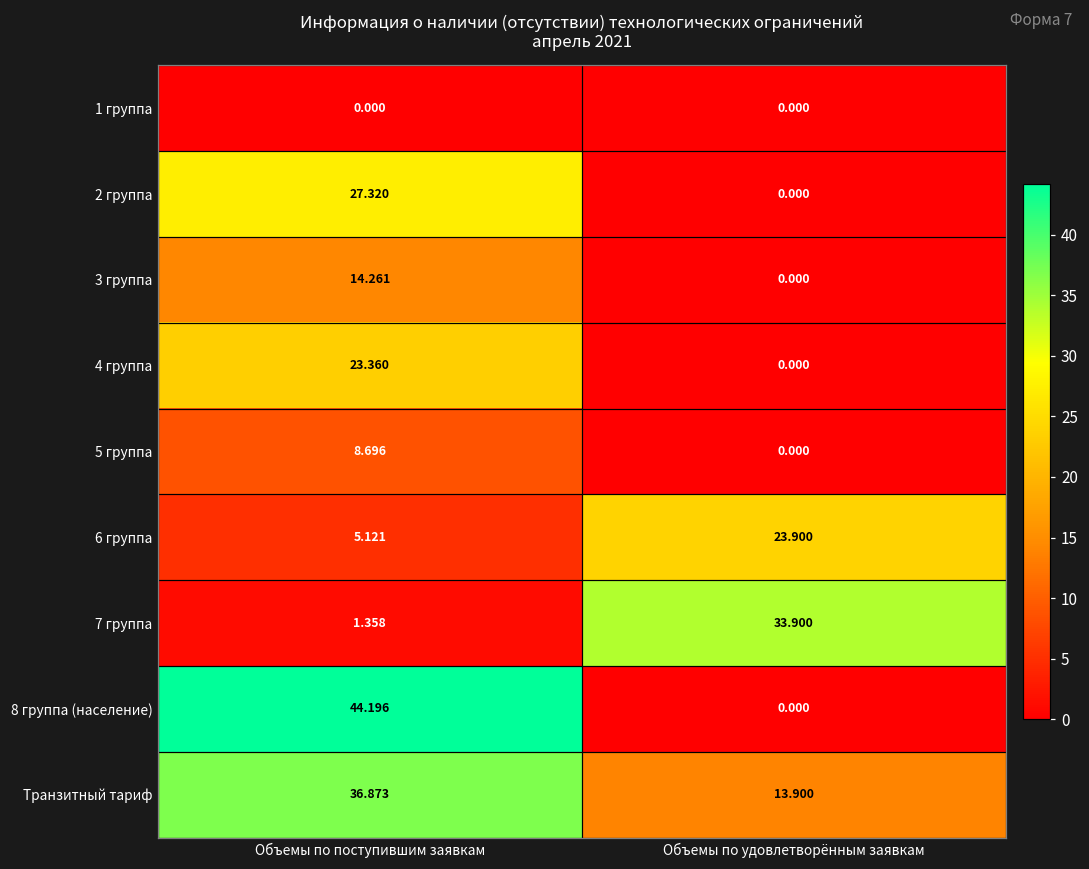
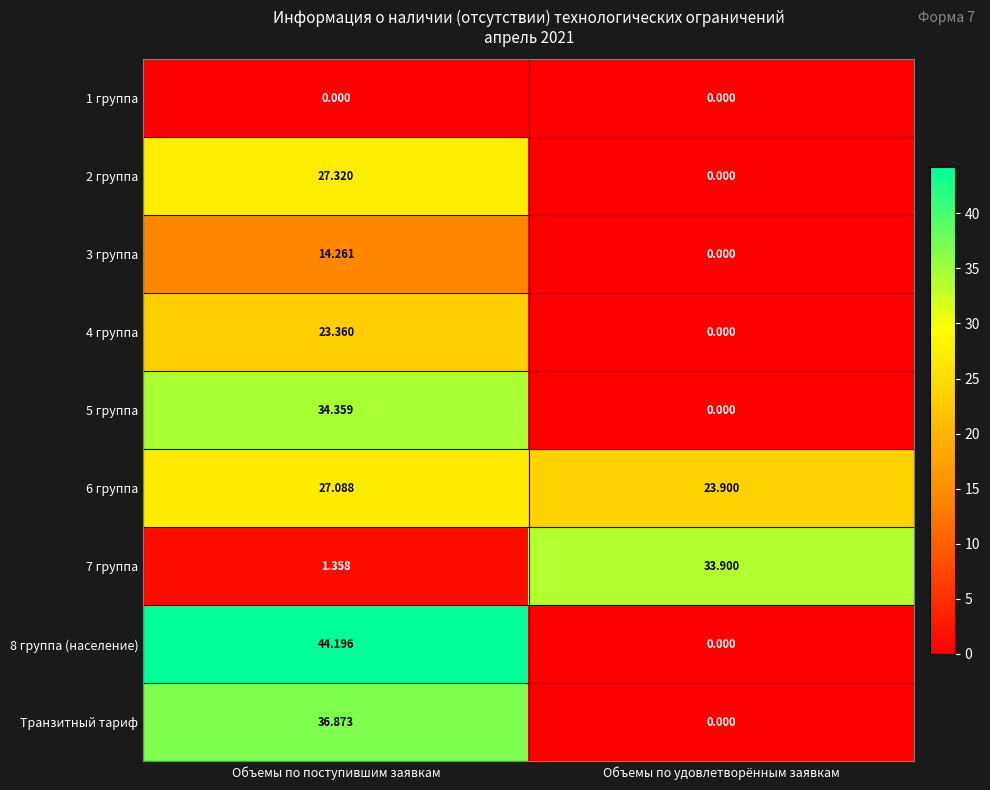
5 группа, Объемы по поступившим заявкам: 8.696 -> 34.359
6 группа, Объемы по поступившим заявкам: 5.121 -> 27.088
Транзитный тариф, Объемы по удовлетворённым заявкам: 13.900 -> 0.000
